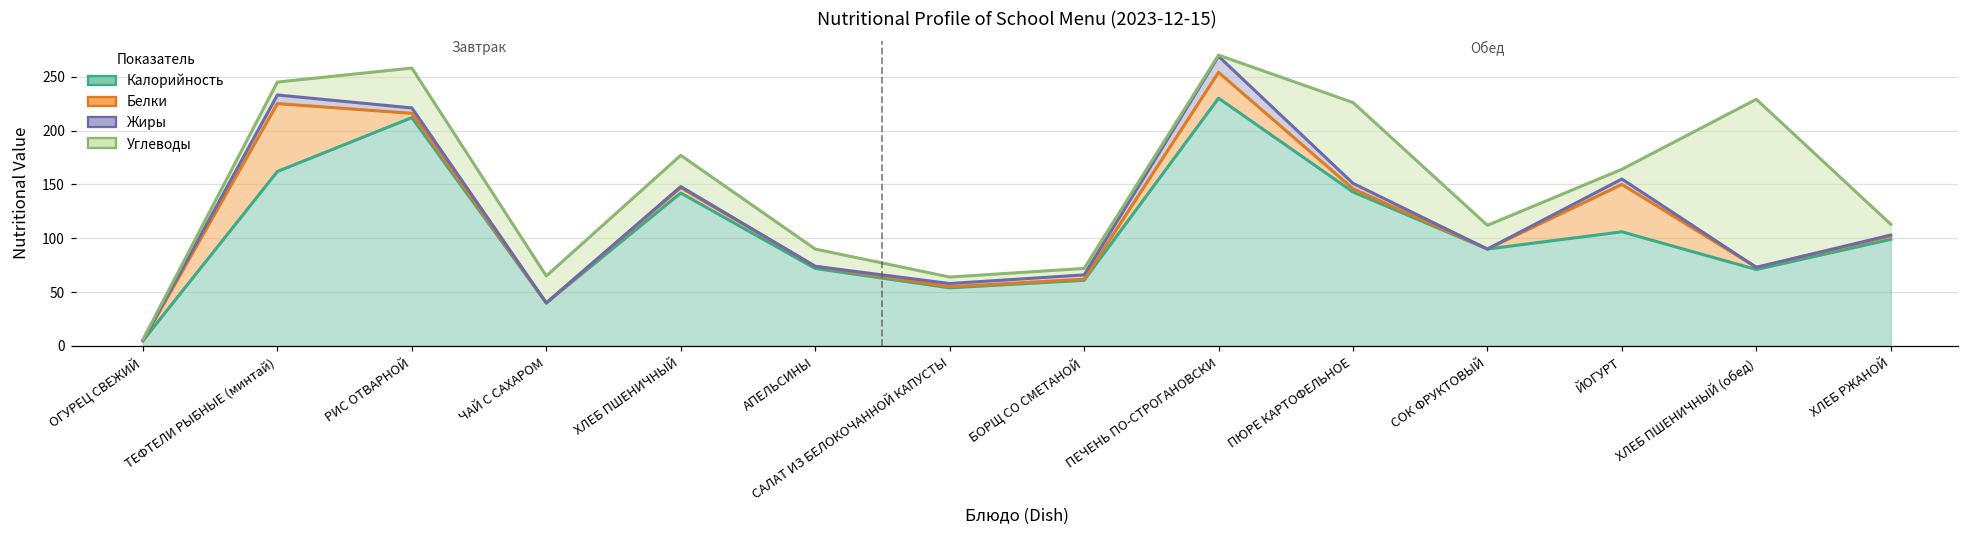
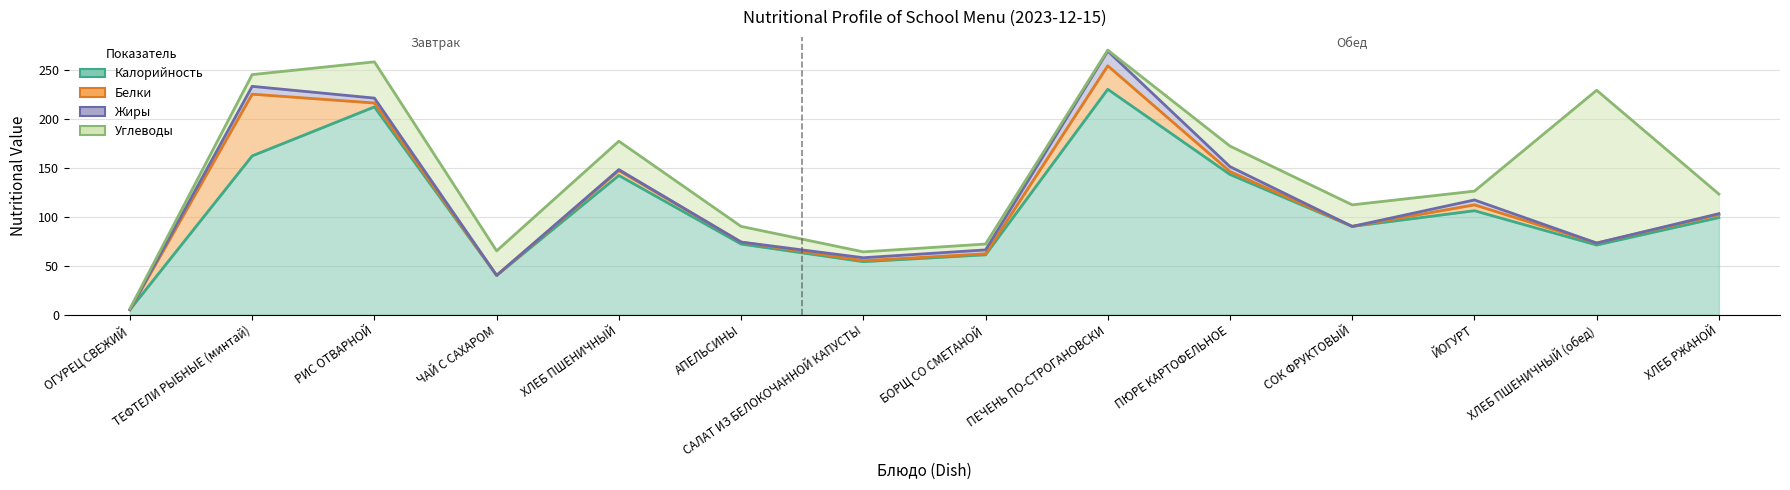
Углеводы, ПЮРЕ КАРТОФЕЛЬНОЕ: 80 -> 20
Белки, ЙОГУРТ: 40 -> 10
Углеводы, ХЛЕБ РЖАНОЙ: 10 -> 20
